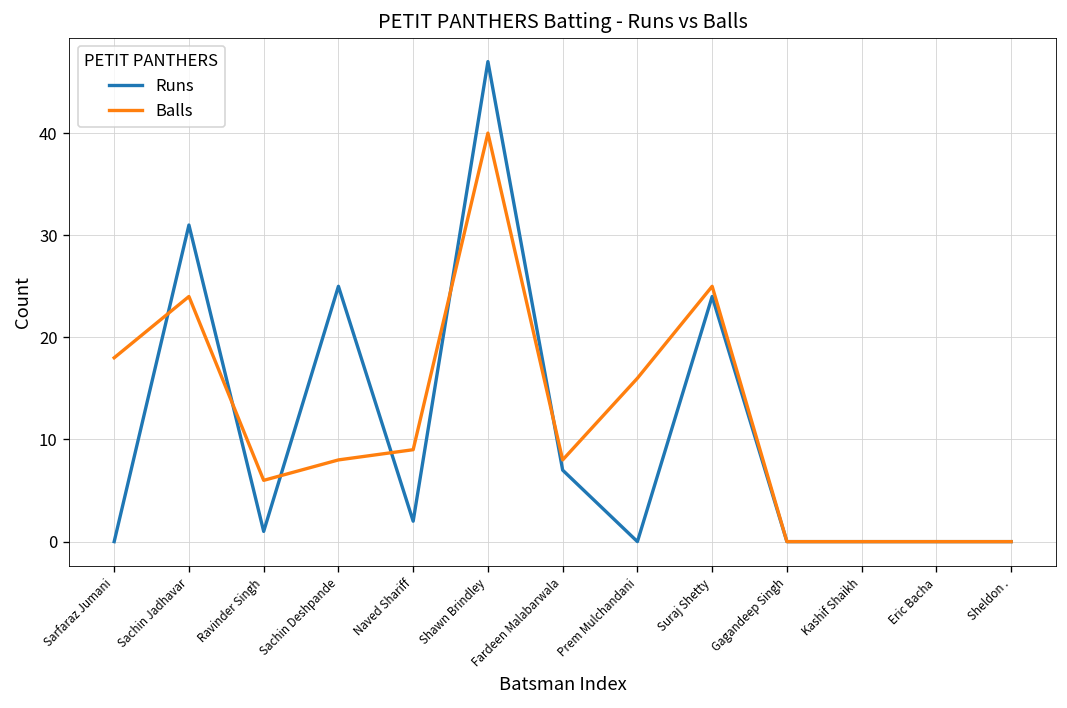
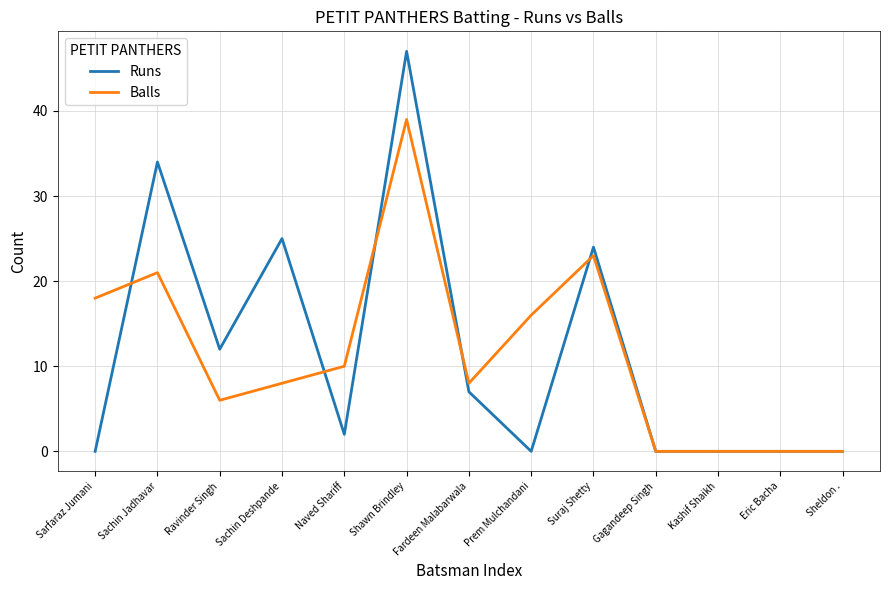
Runs, Sachin Jadhavar: 31 -> 34
Balls, Sachin Jadhavar: 24 -> 21
Runs, Ravinder Singh: 1 -> 12
Balls, Naved Shariff: 9 -> 10
Balls, Shawn Brindley: 40 -> 39
Balls, Suraj Shetty: 25 -> 23
